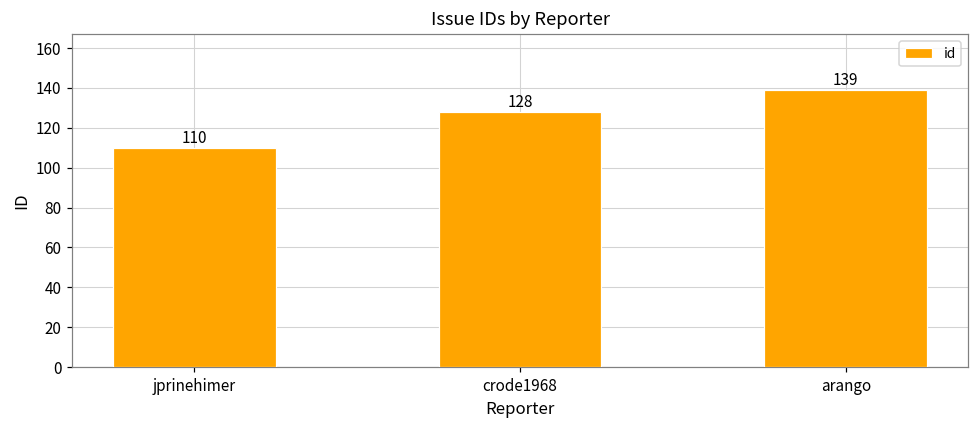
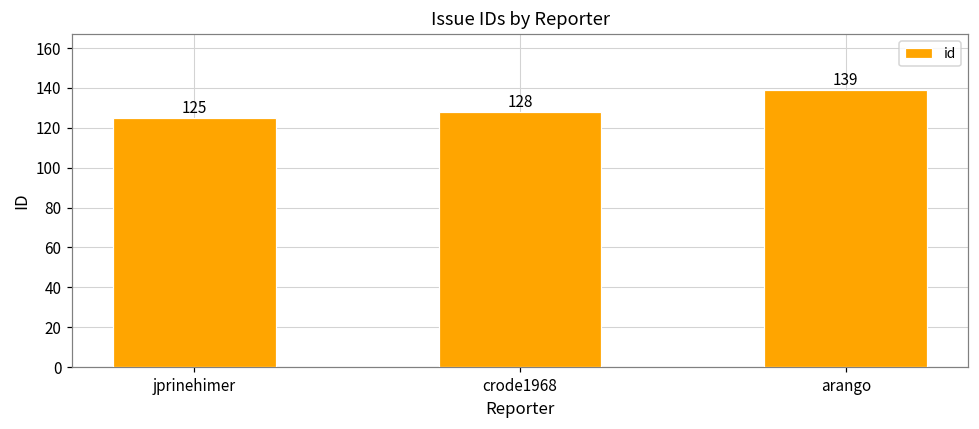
jprinehimer: 110 -> 125
